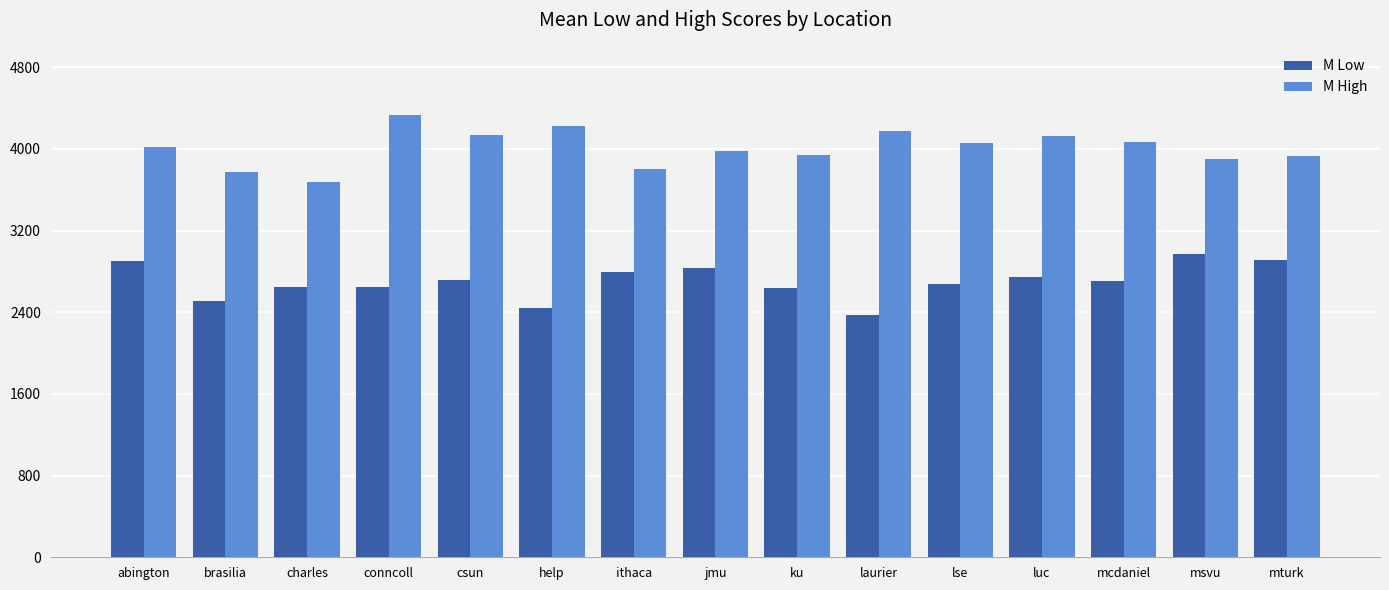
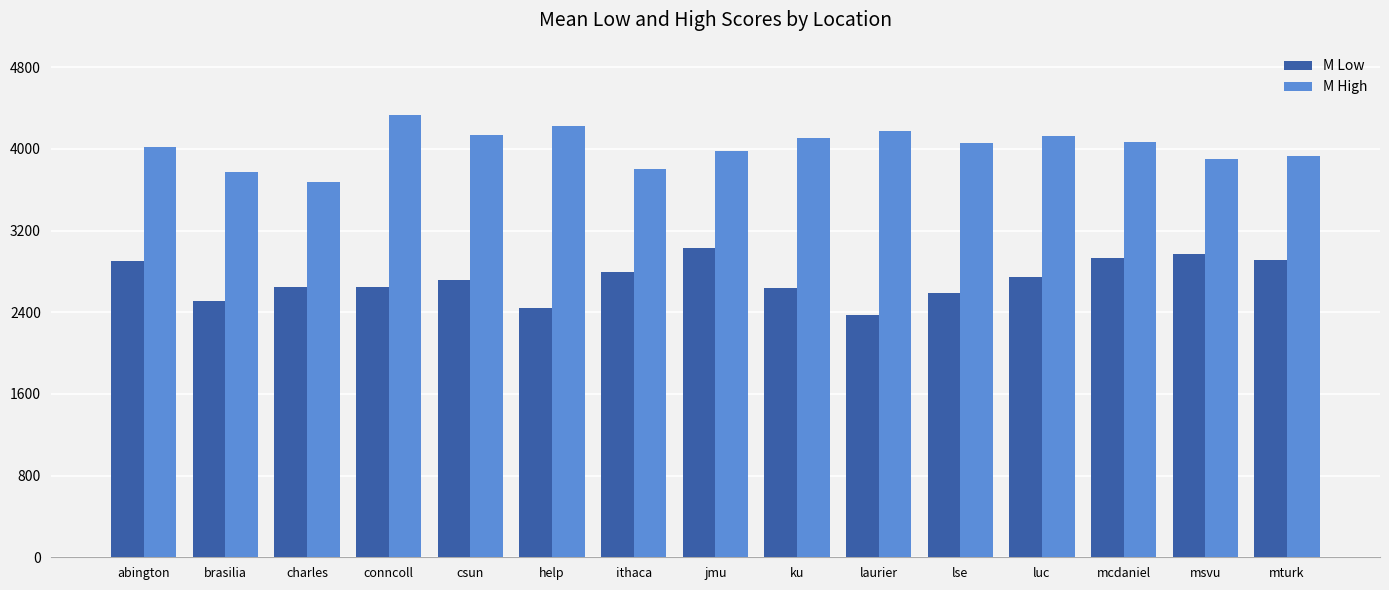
M Low, jmu: 2840 -> 3030
M High, ku: 3940 -> 4110
M Low, lse: 2670 -> 2590
M Low, mcdaniel: 2700 -> 2930
